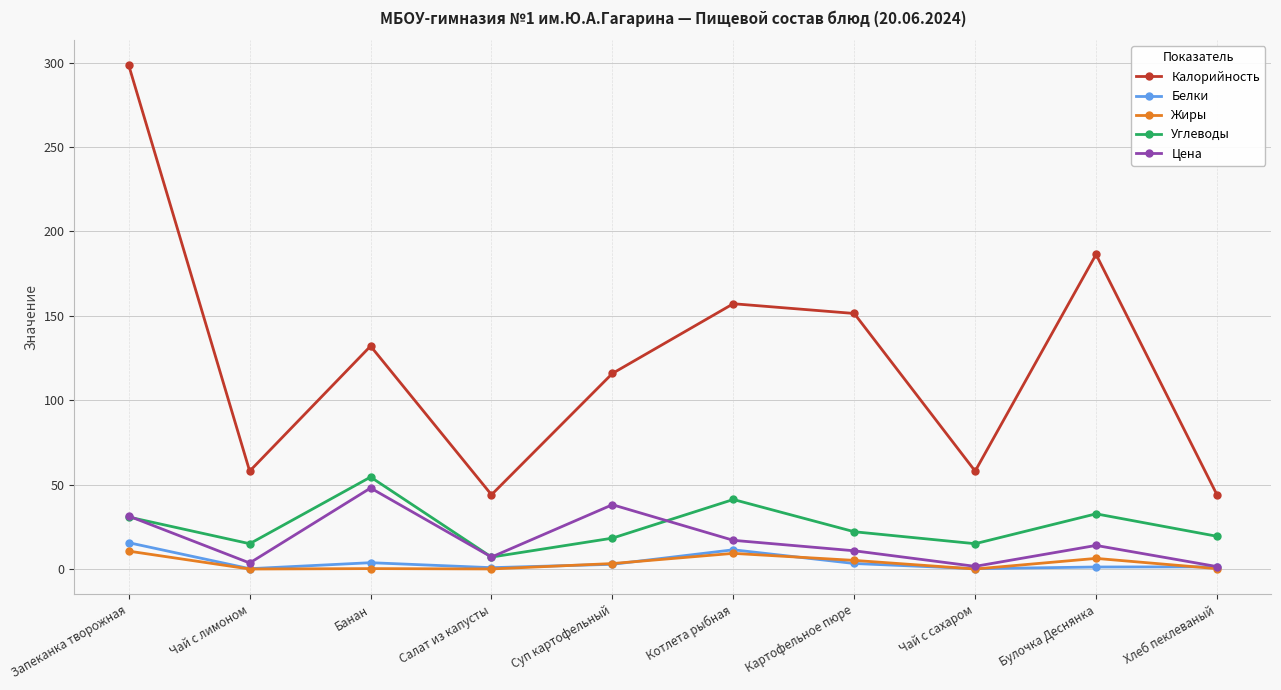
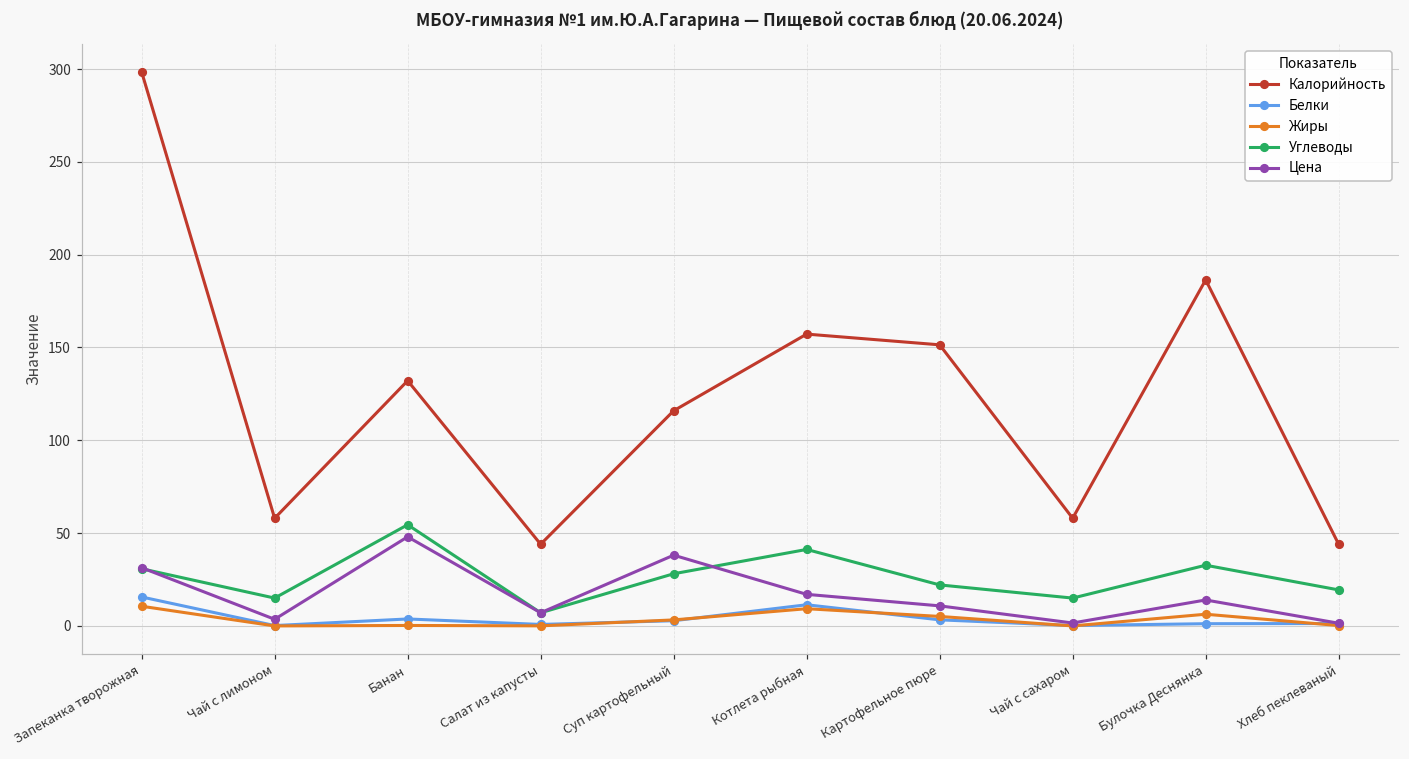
Углеводы, Суп картофельный: 18 -> 28
